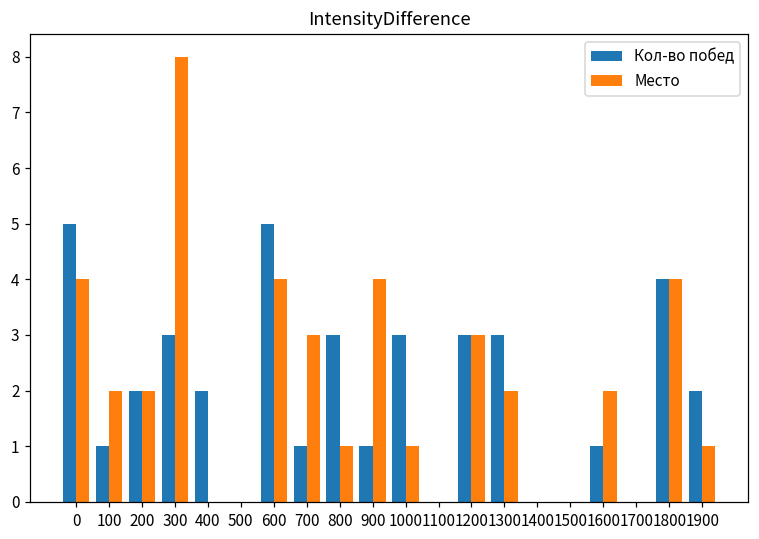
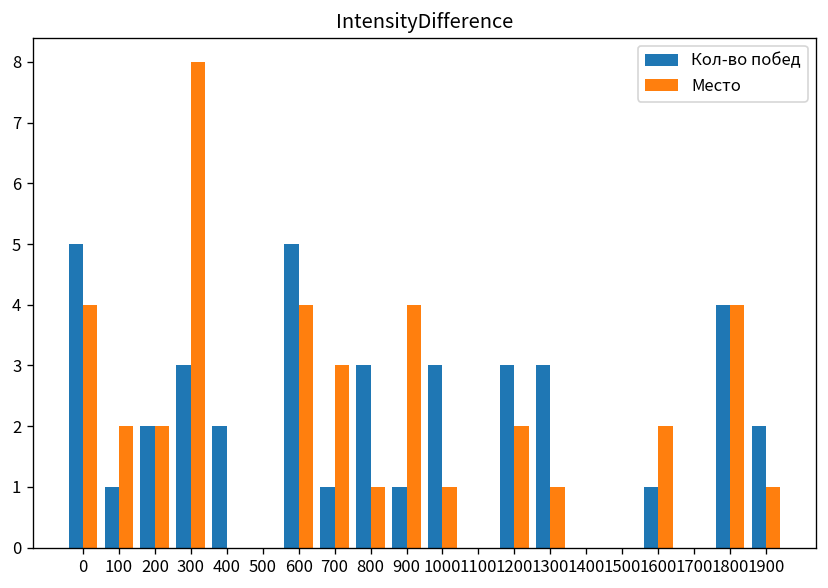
Место, 1200: 3 -> 2
Место, 1300: 2 -> 1
